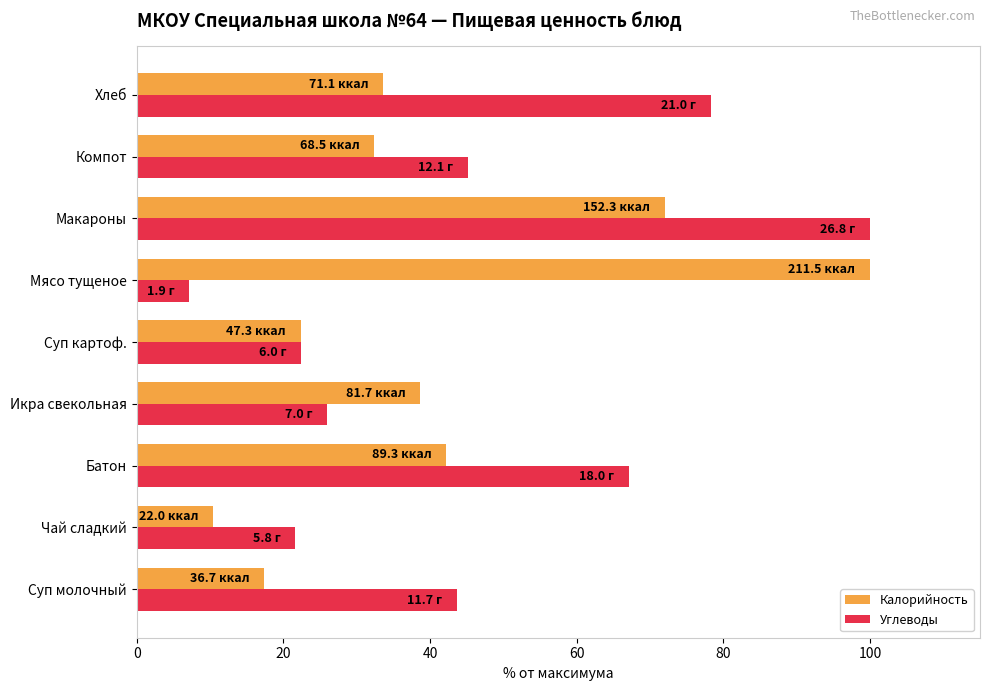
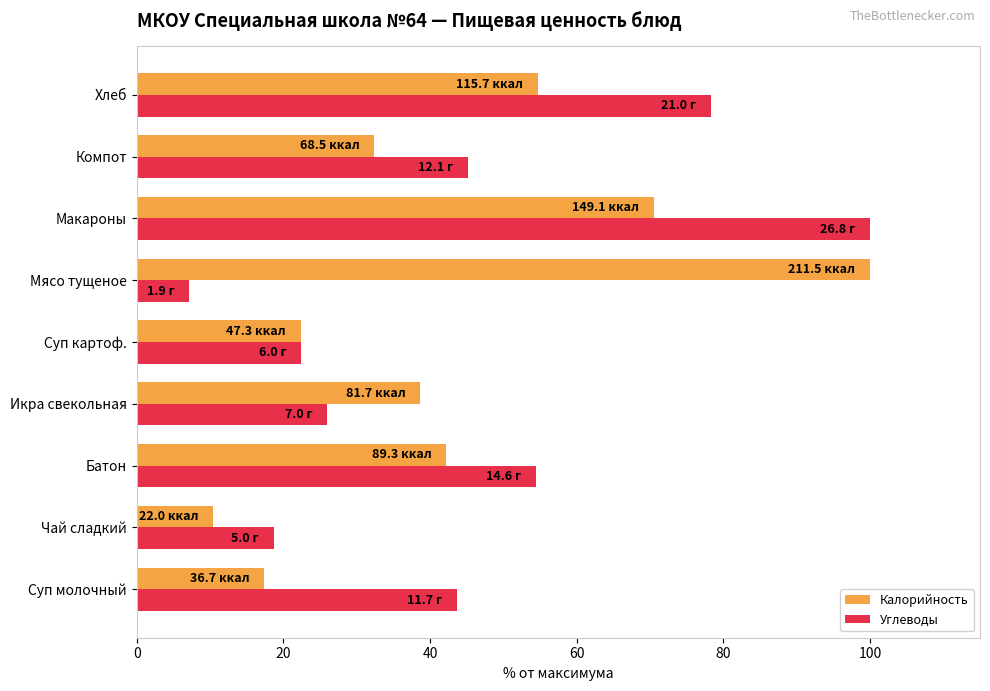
Калорийность, Хлеб: 71.1 -> 115.7
Калорийность, Макароны: 152.3 -> 149.1
Углеводы, Батон: 18.0 -> 14.6
Углеводы, Чай сладкий: 5.8 -> 5.0
